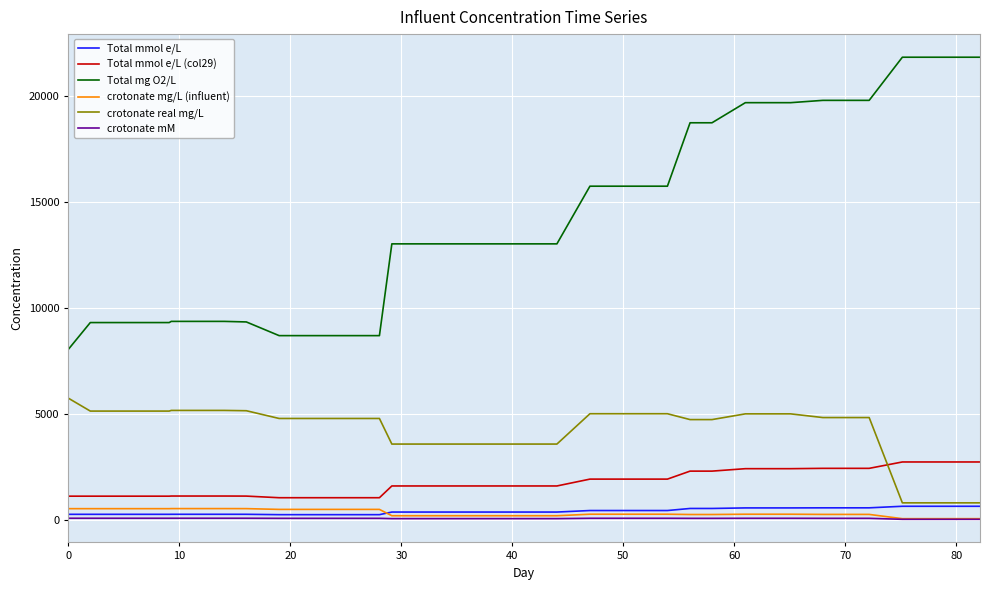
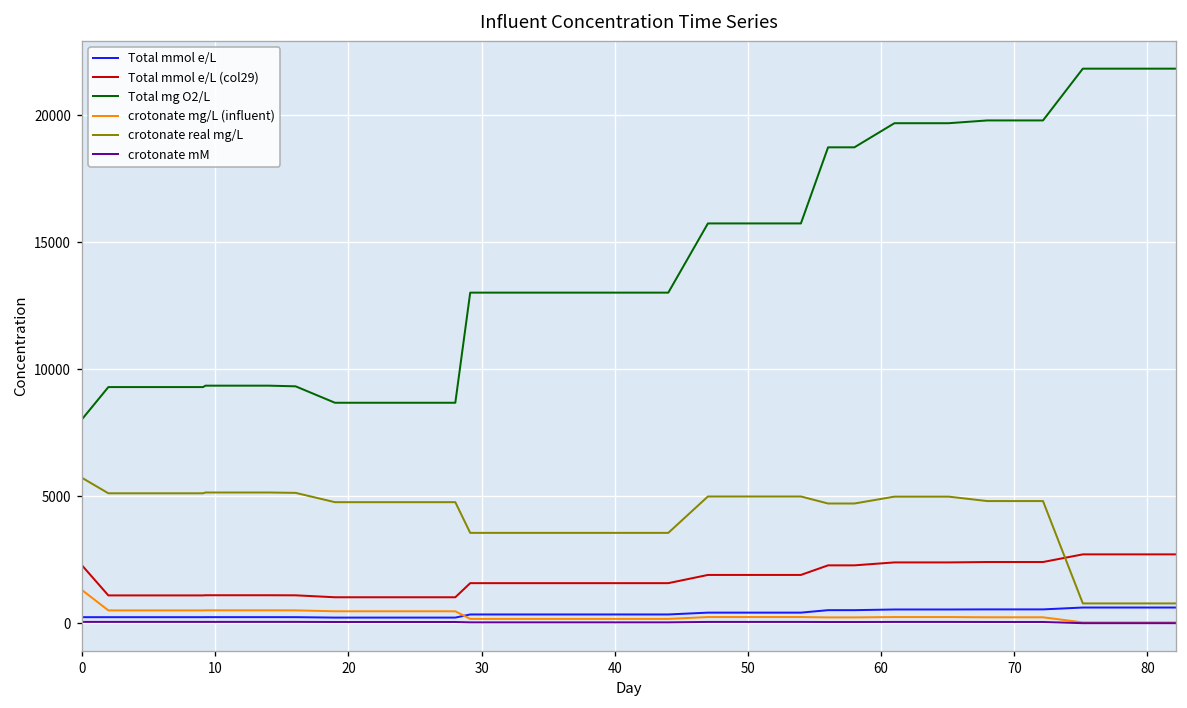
Total mmol e/L (col29), 0: 1100 -> 2300
crotonate mg/L (influent), 0: 500 -> 1300
